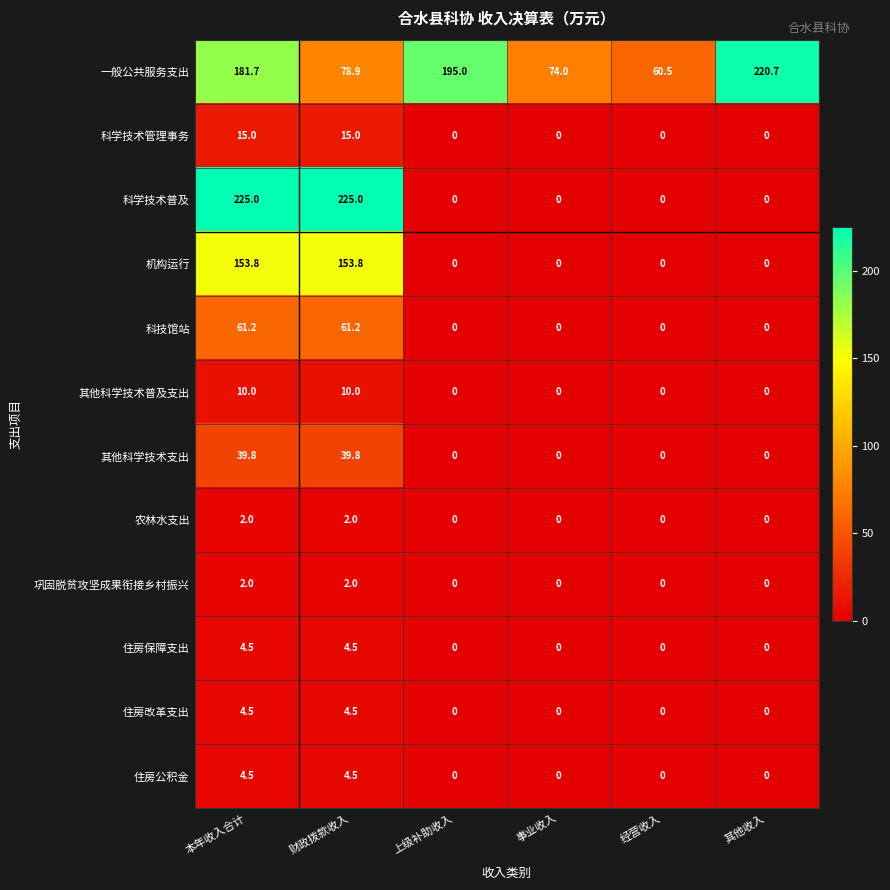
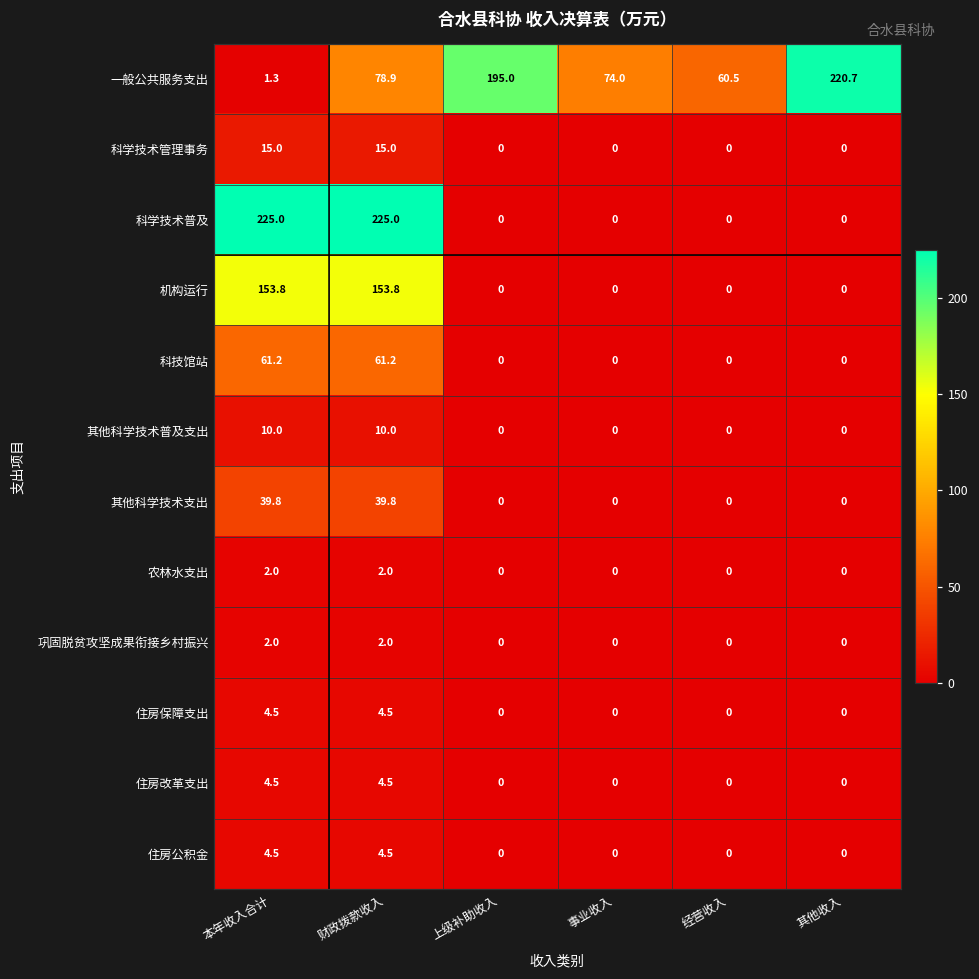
一般公共服务支出, 本年收入合计: 181.7 -> 1.3
